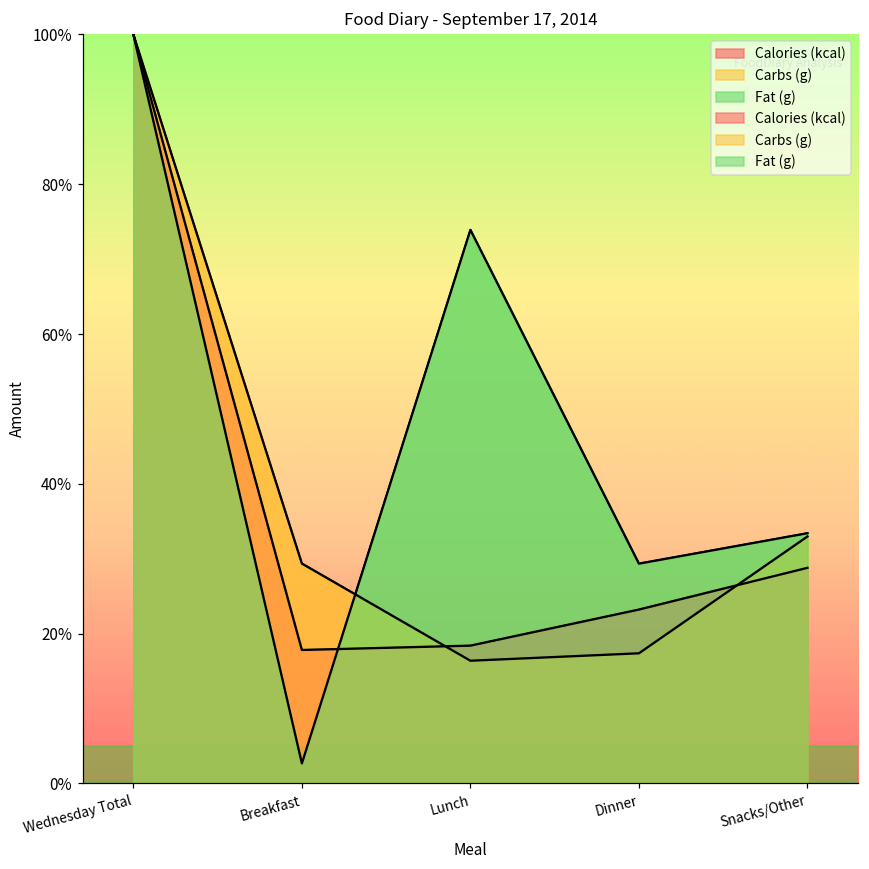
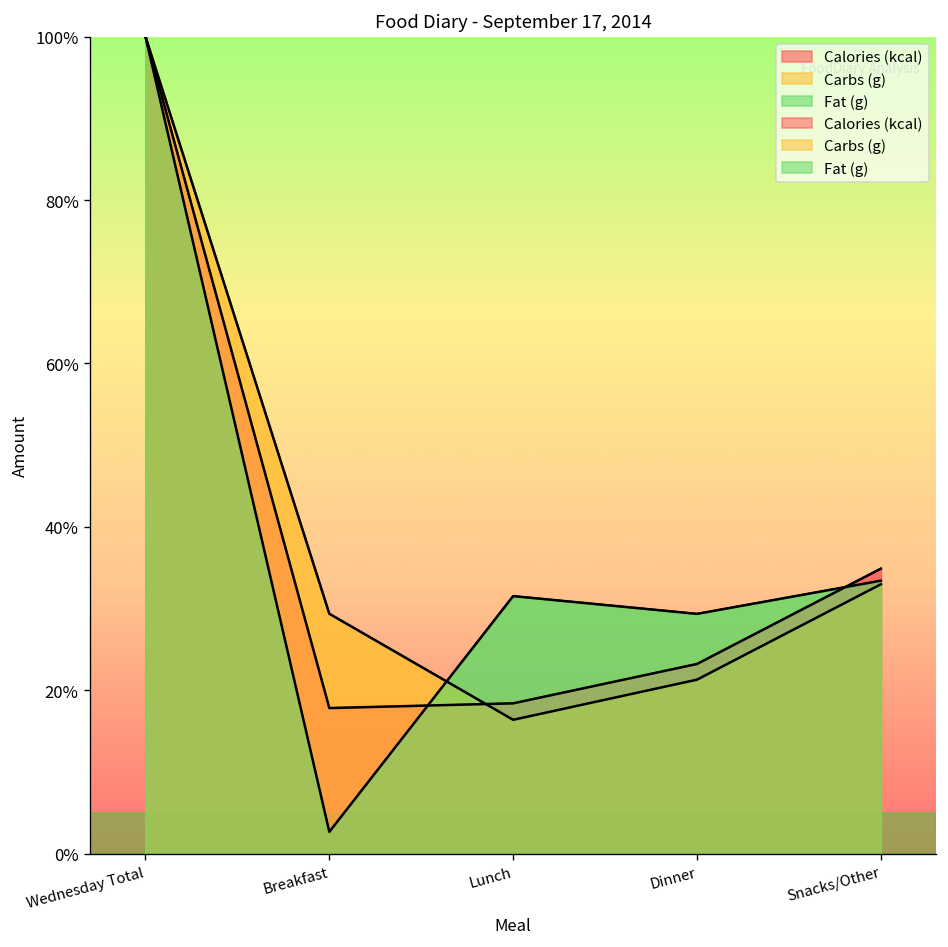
Fat (g), Lunch: 74% -> 32%
Carbs (g), Dinner: 17% -> 21%
Calories (kcal), Snacks/Other: 29% -> 35%
